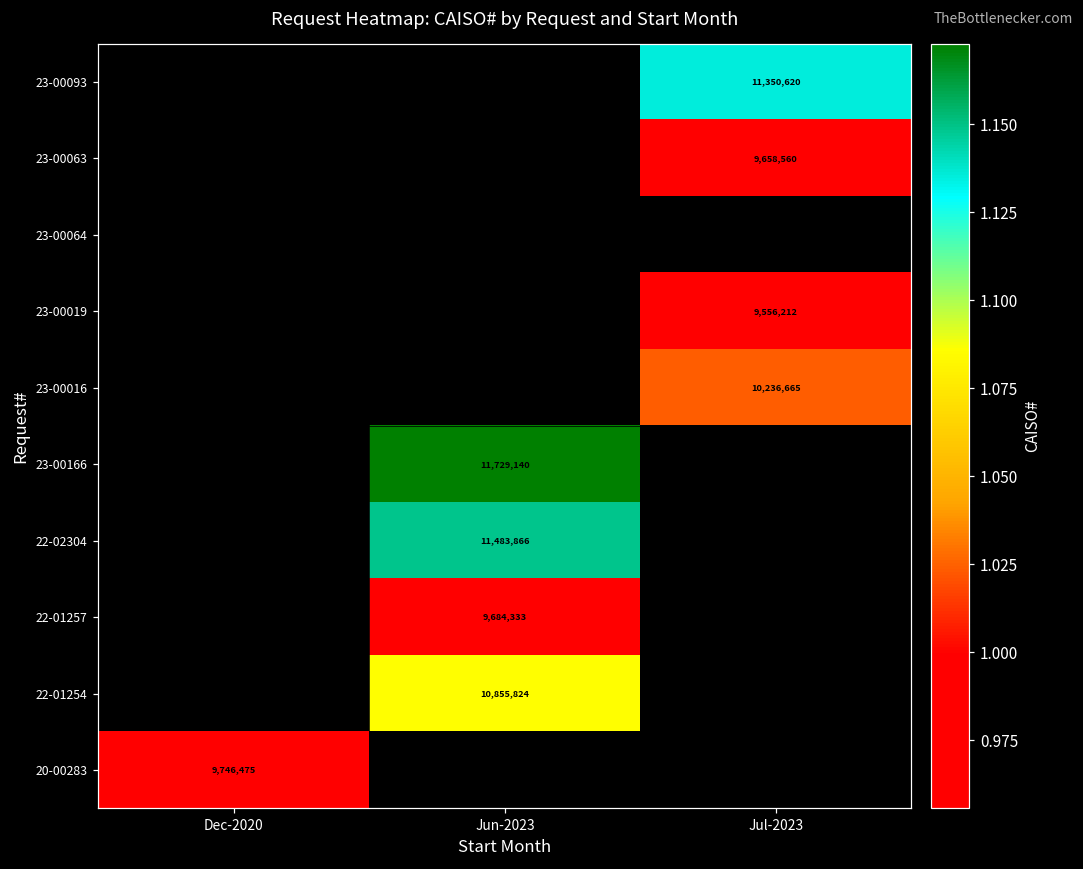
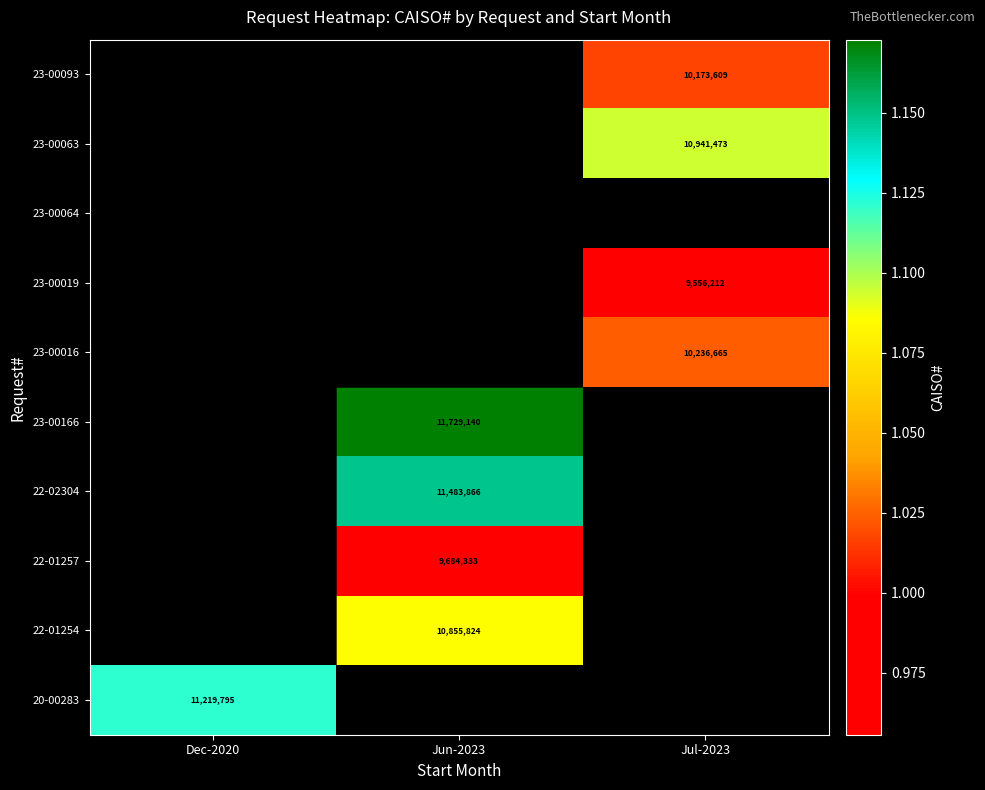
23-00093, Jul-2023: 11,350,620 -> 10,173,609
23-00063, Jul-2023: 9,658,560 -> 10,941,473
20-00283, Dec-2020: 9,746,475 -> 11,219,795
